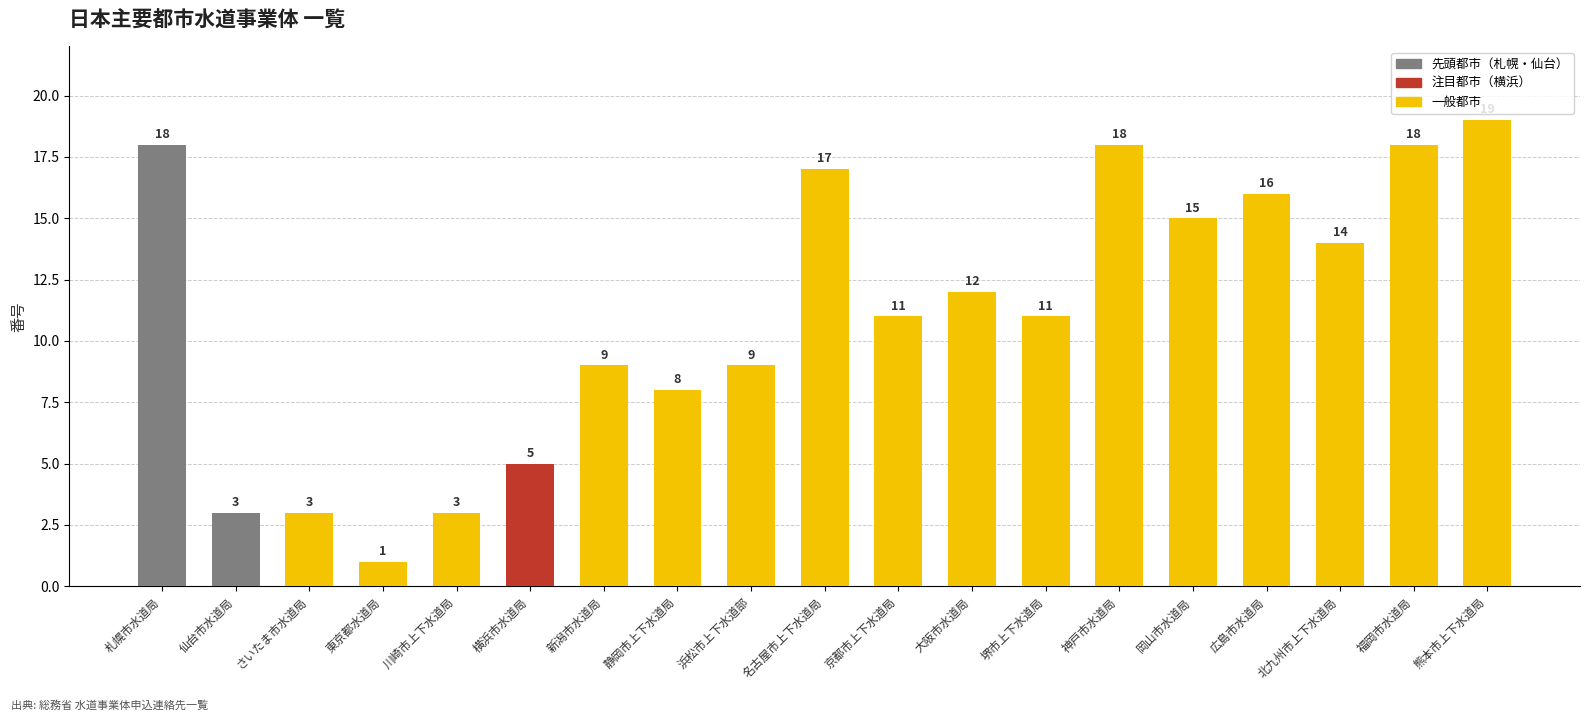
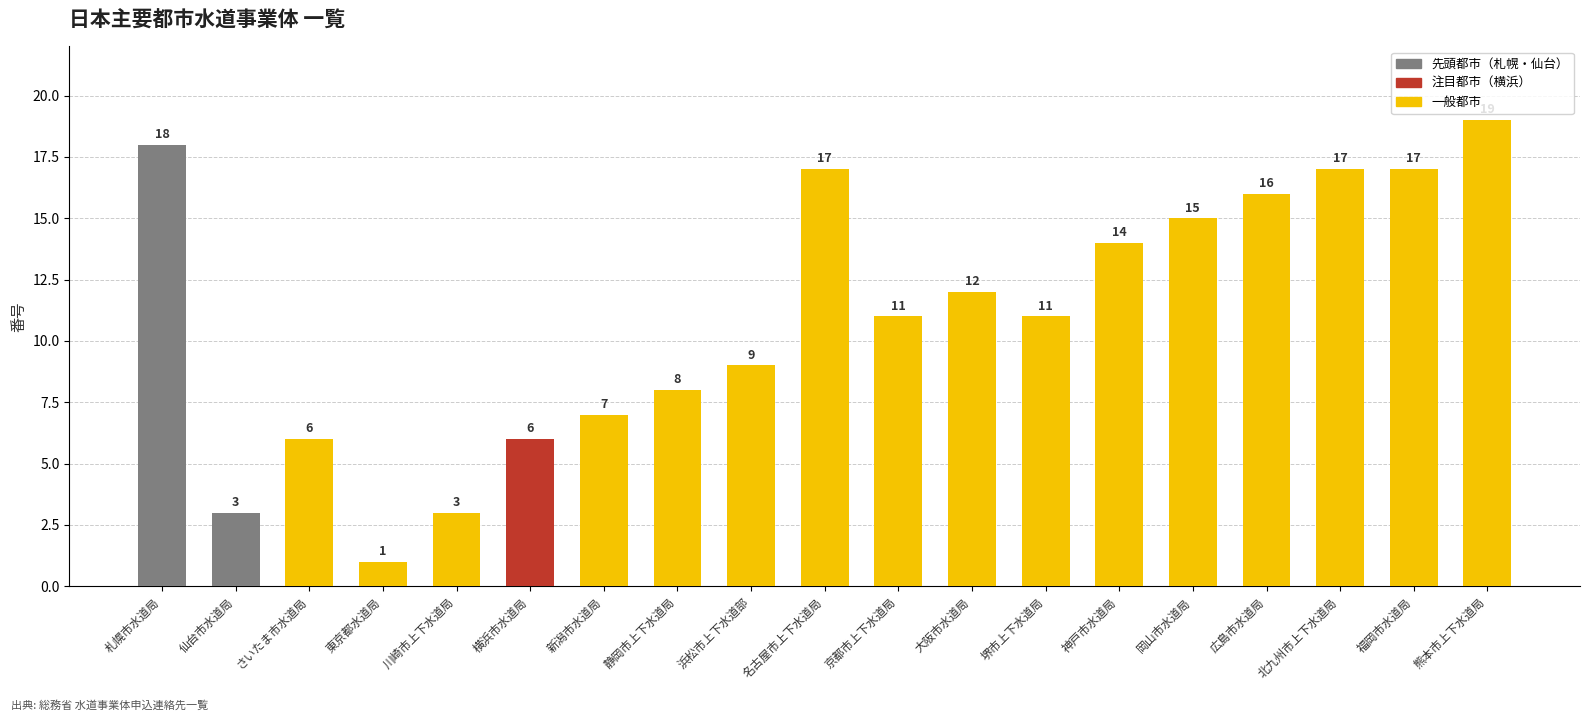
さいたま市水道局: 3 -> 6
横浜市水道局: 5 -> 6
新潟市水道局: 9 -> 7
神戸市水道局: 18 -> 14
北九州市上下水道局: 14 -> 17
福岡市水道局: 18 -> 17
